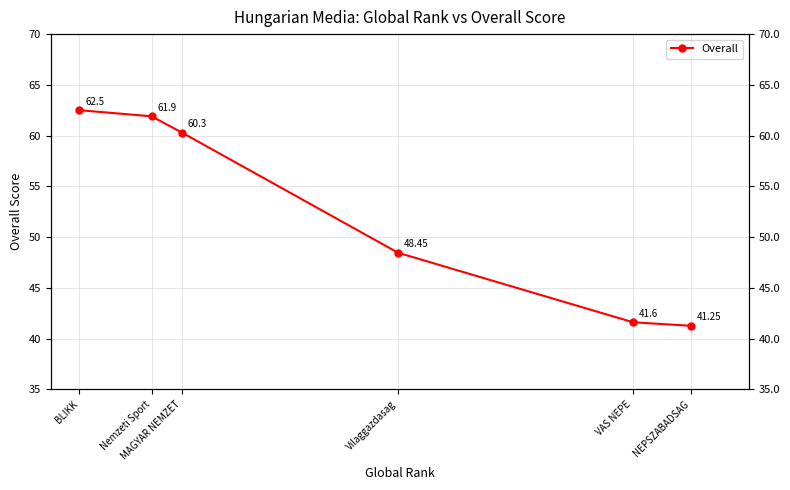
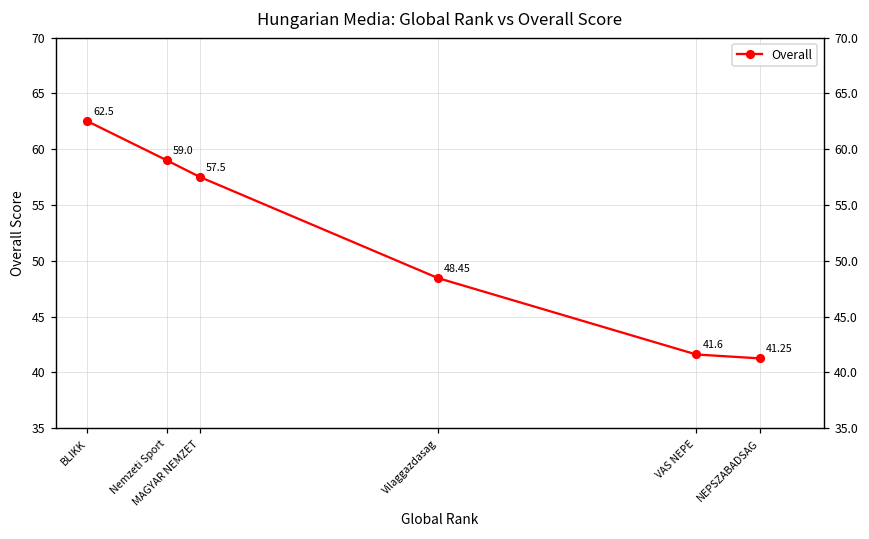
Nemzeti Sport: 61.9 -> 59.0
MAGYAR NEMZET: 60.3 -> 57.5
